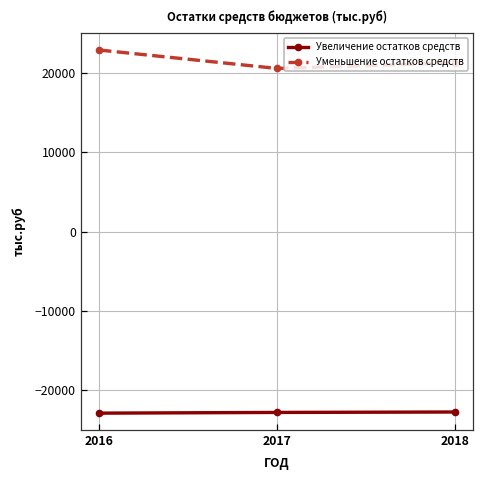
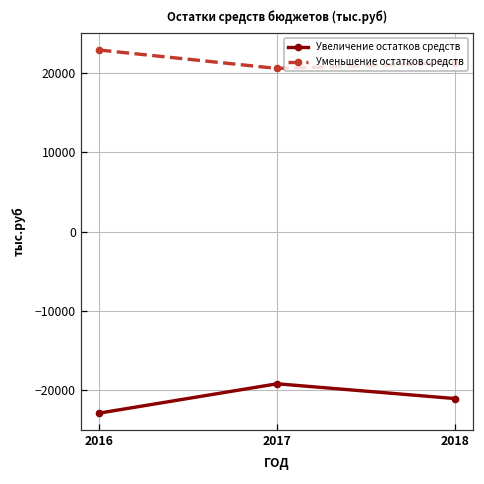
Увеличение остатков средств, 2017: -23000 -> -19000
Увеличение остатков средств, 2018: -23000 -> -21000
